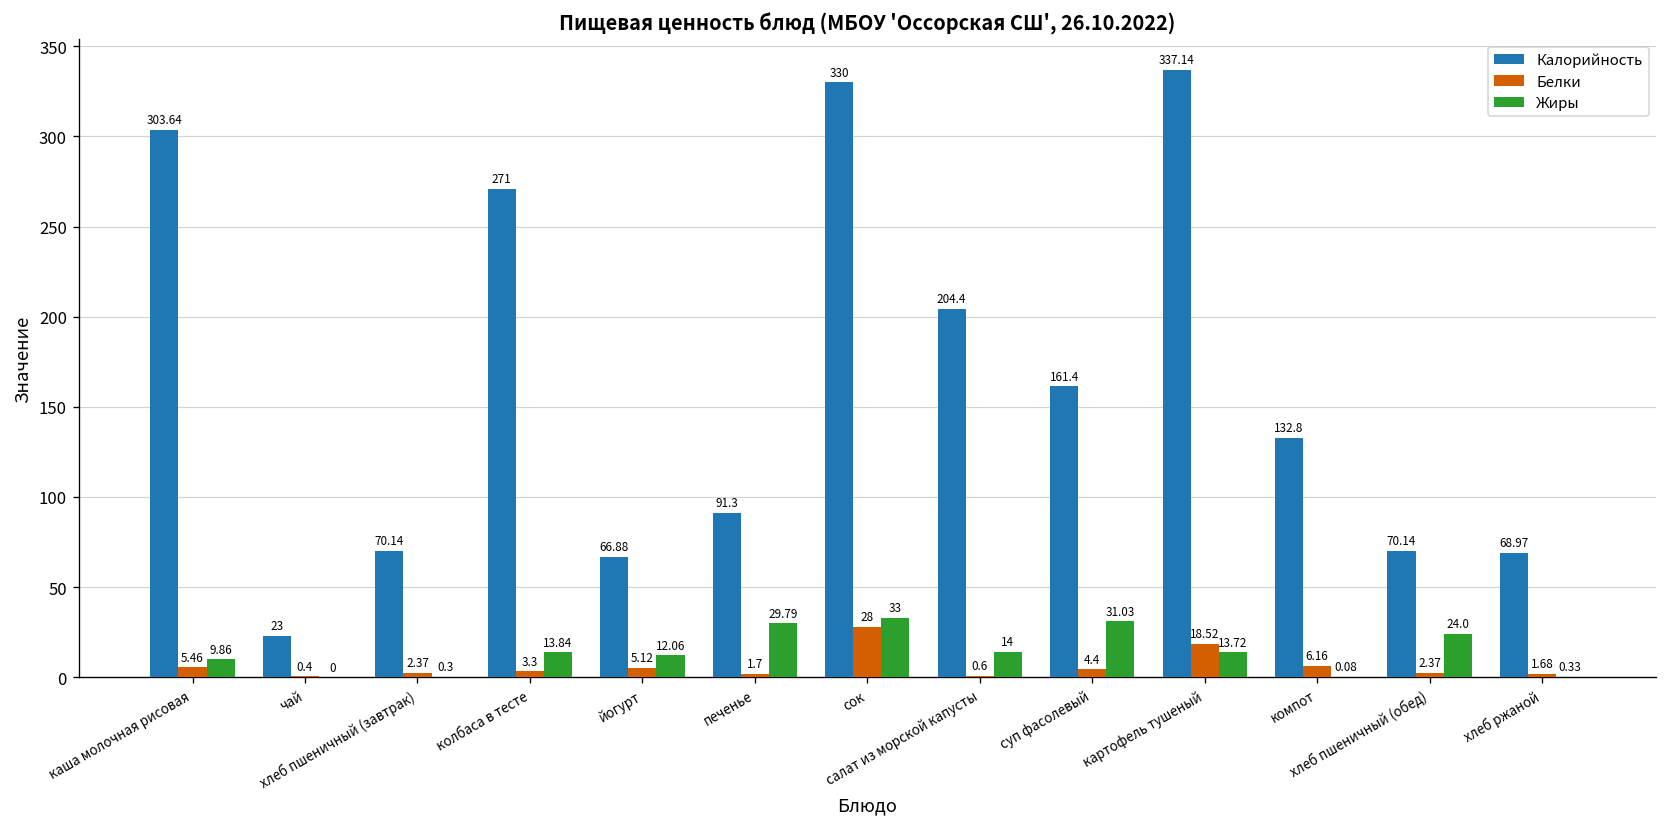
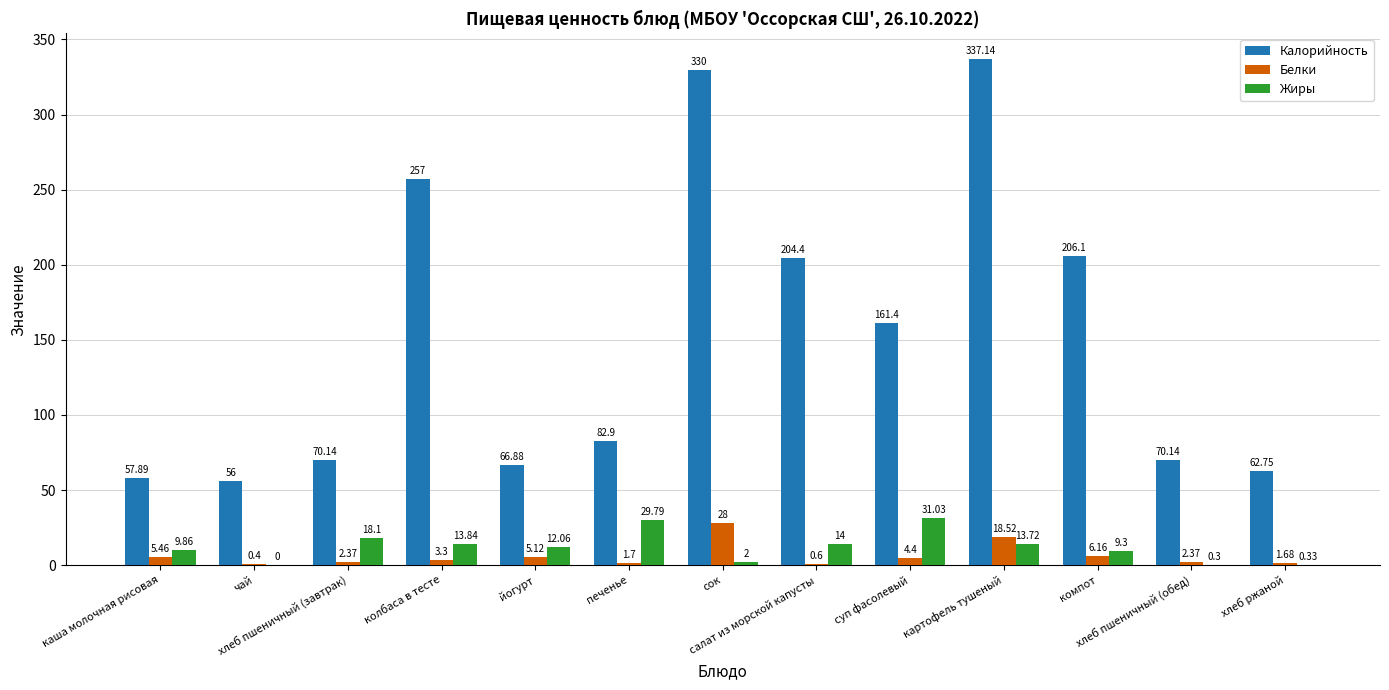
Калорийность, каша молочная рисовая: 303.64 -> 57.89
Калорийность, чай: 23 -> 56
Жиры, хлеб пшеничный (завтрак): 0.3 -> 18.1
Калорийность, колбаса в тесте: 271 -> 257
Калорийность, печенье: 91.3 -> 82.9
Жиры, сок: 33 -> 2
Калорийность, компот: 132.8 -> 206.1
Жиры, компот: 0.08 -> 9.3
Жиры, хлеб пшеничный (обед): 24.0 -> 0.3
Калорийность, хлеб ржаной: 68.97 -> 62.75
